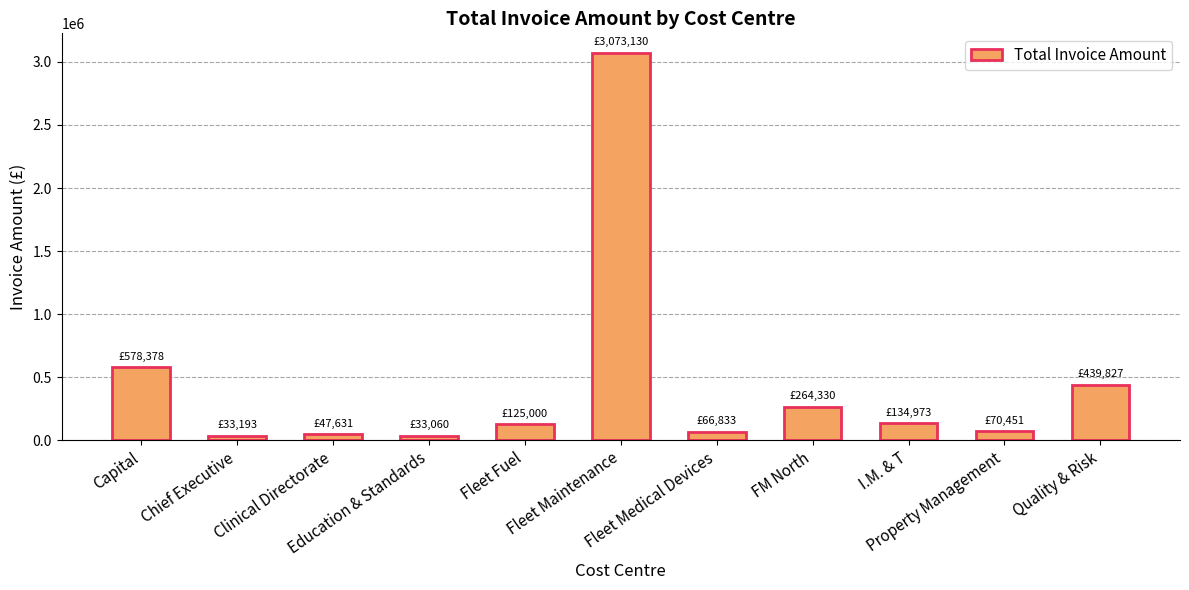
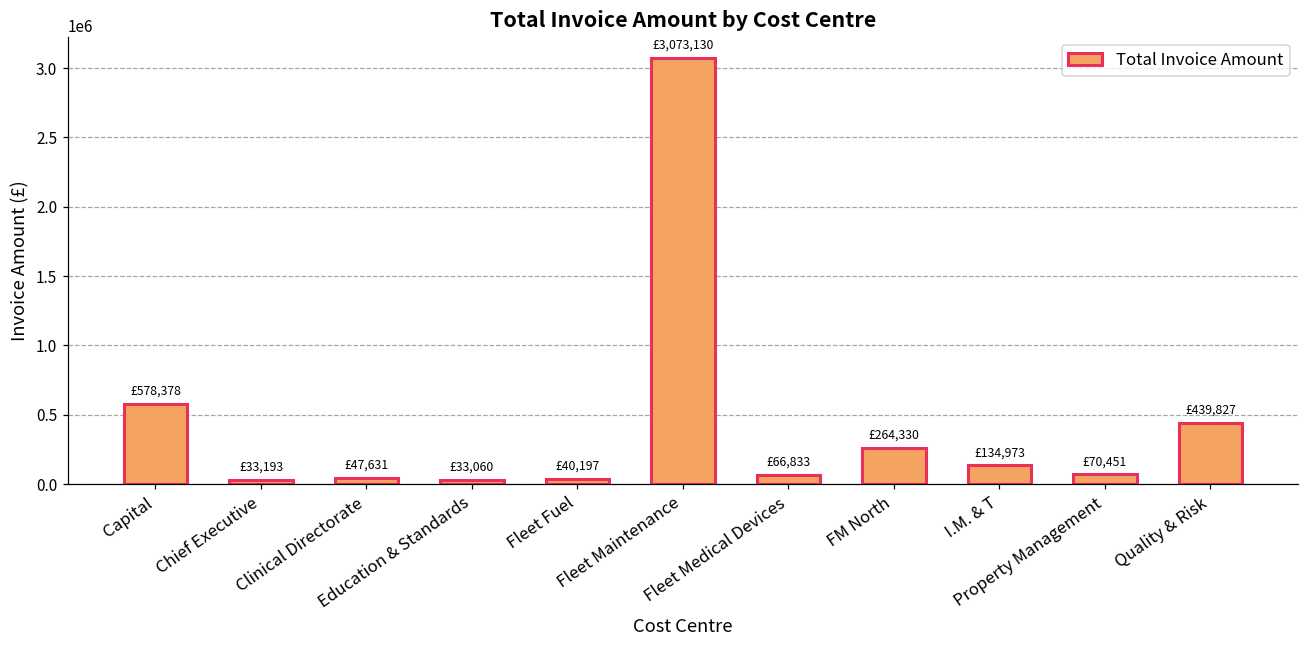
Fleet Fuel: £125,000 -> £40,197
